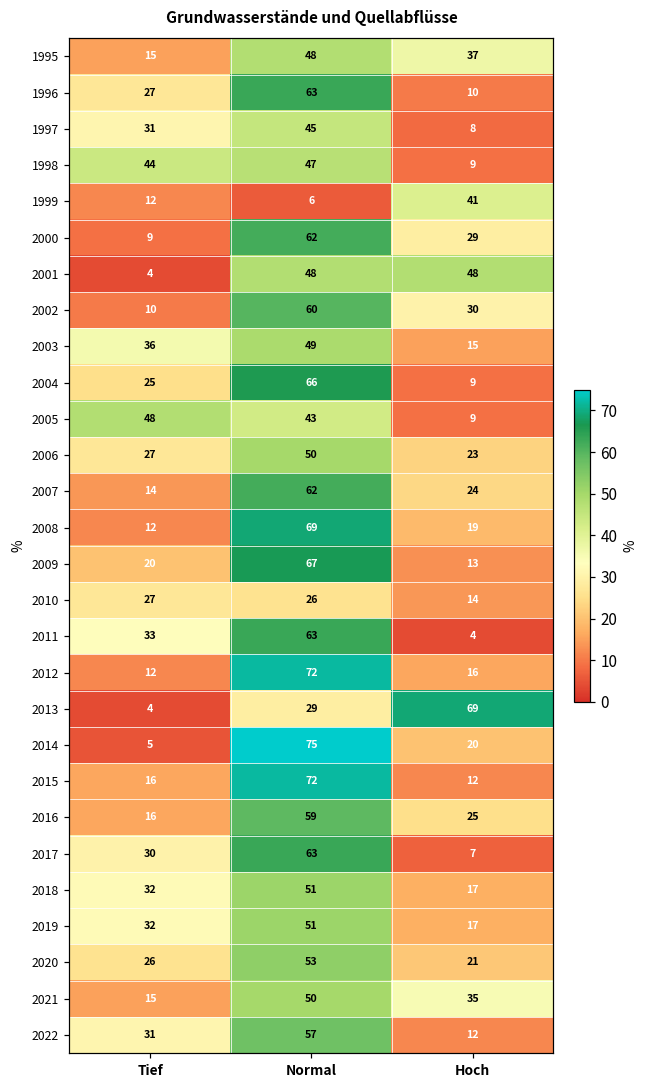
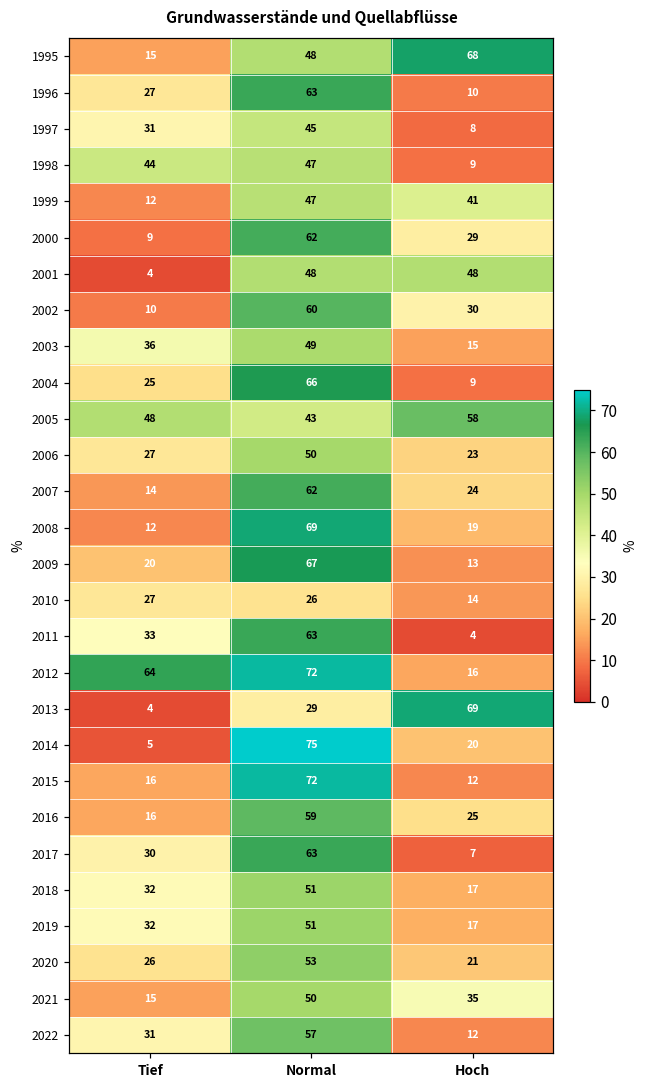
1995, Hoch: 37 -> 68
1999, Normal: 6 -> 47
2005, Hoch: 9 -> 58
2012, Tief: 12 -> 64
